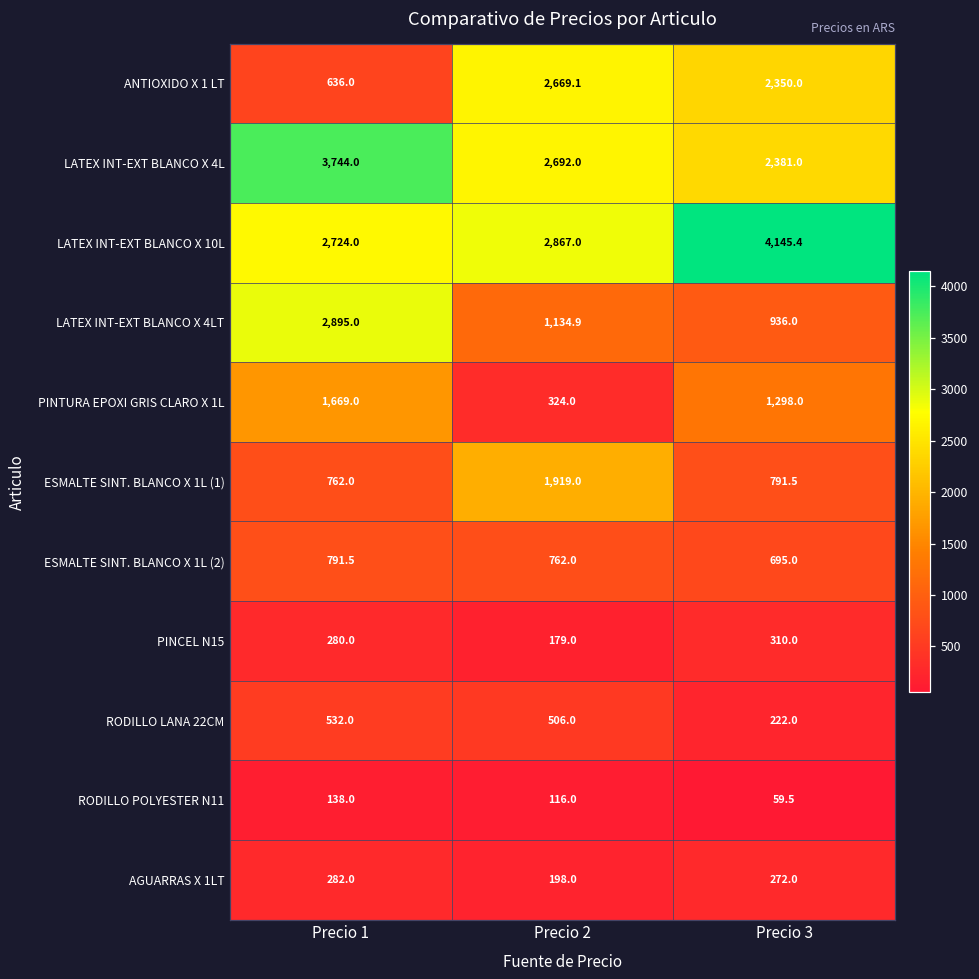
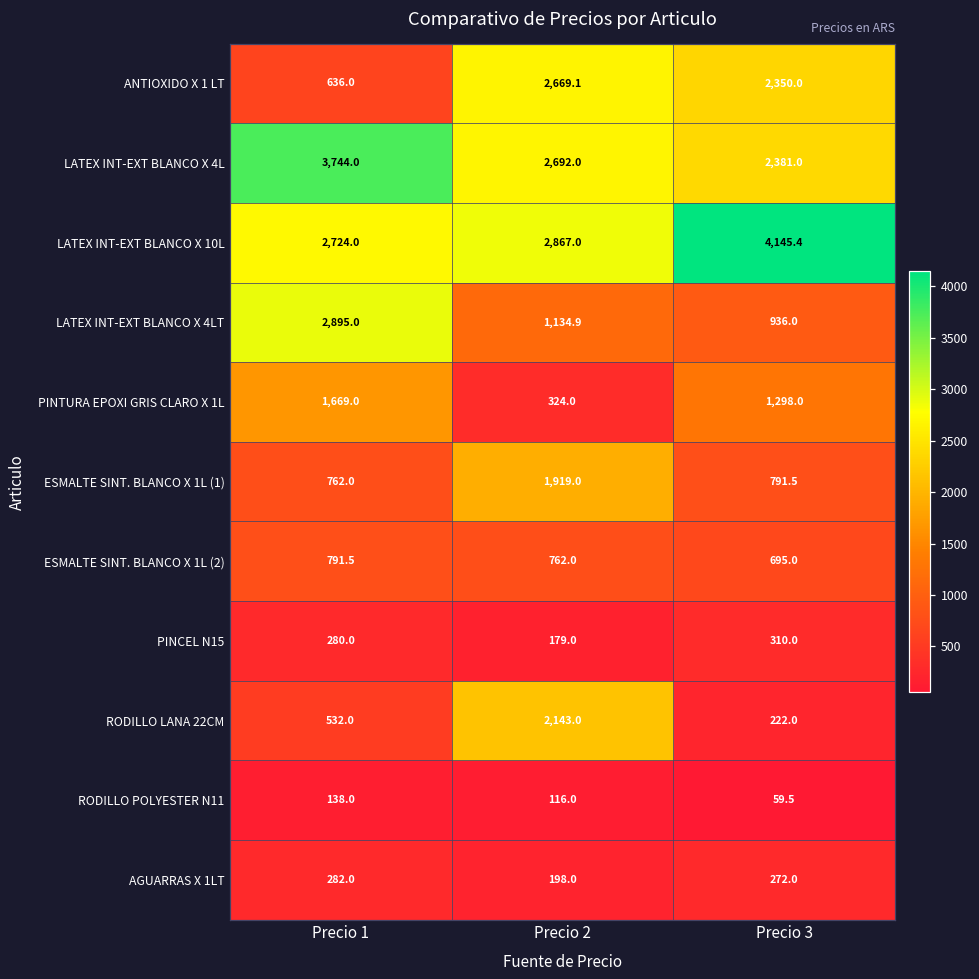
RODILLO LANA 22CM, Precio 2: 506.0 -> 2,143.0
